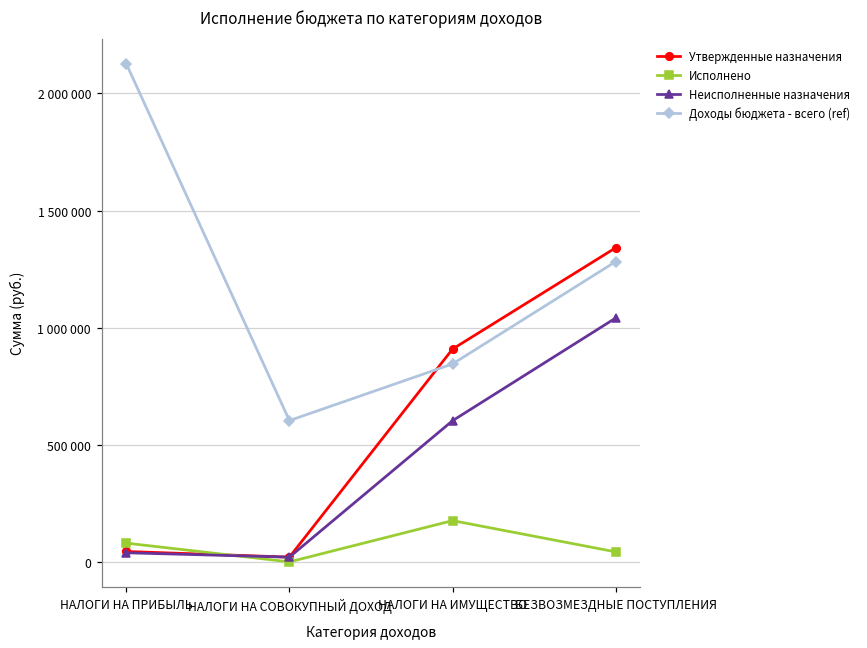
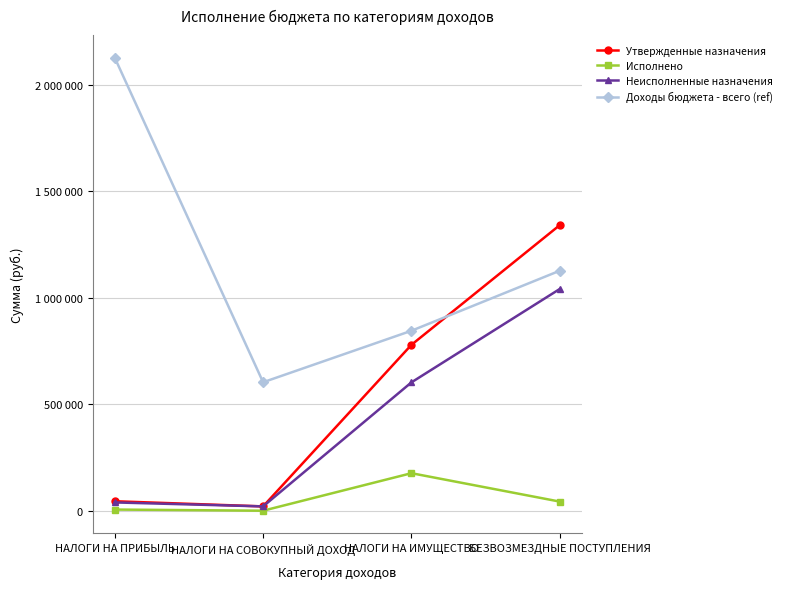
Исполнено, НАЛОГИ НА ПРИБЫЛЬ: 80000 -> 10000
Утвержденные назначения, НАЛОГИ НА ИМУЩЕСТВО: 910000 -> 780000
Доходы бюджета - всего (ref), БЕЗВОЗМЕЗДНЫЕ ПОСТУПЛЕНИЯ: 1280000 -> 1130000
